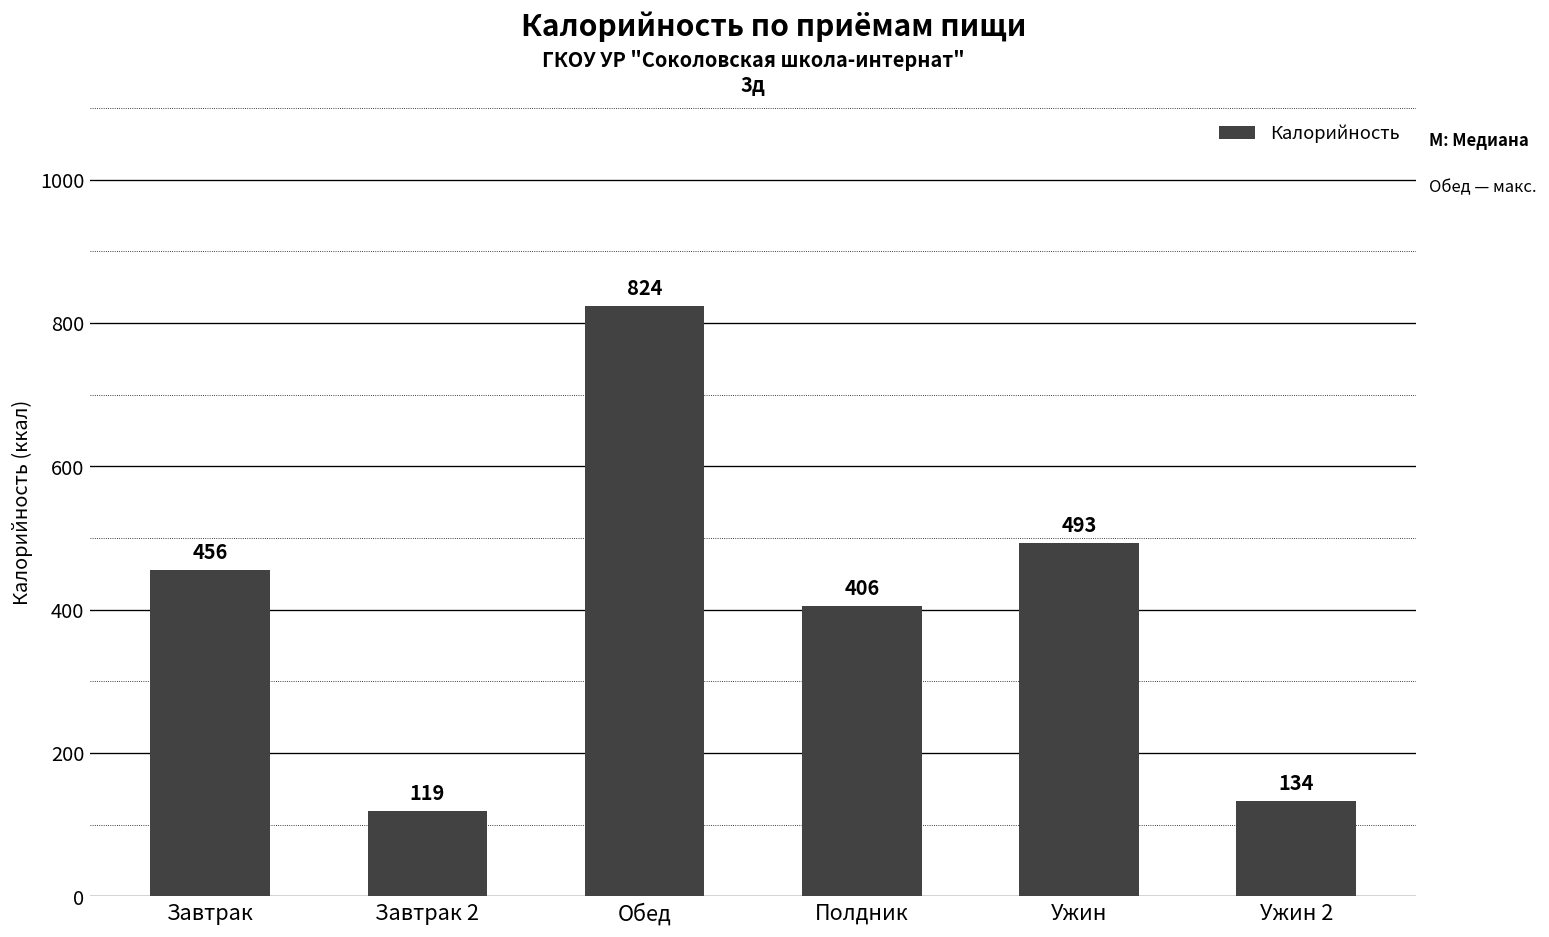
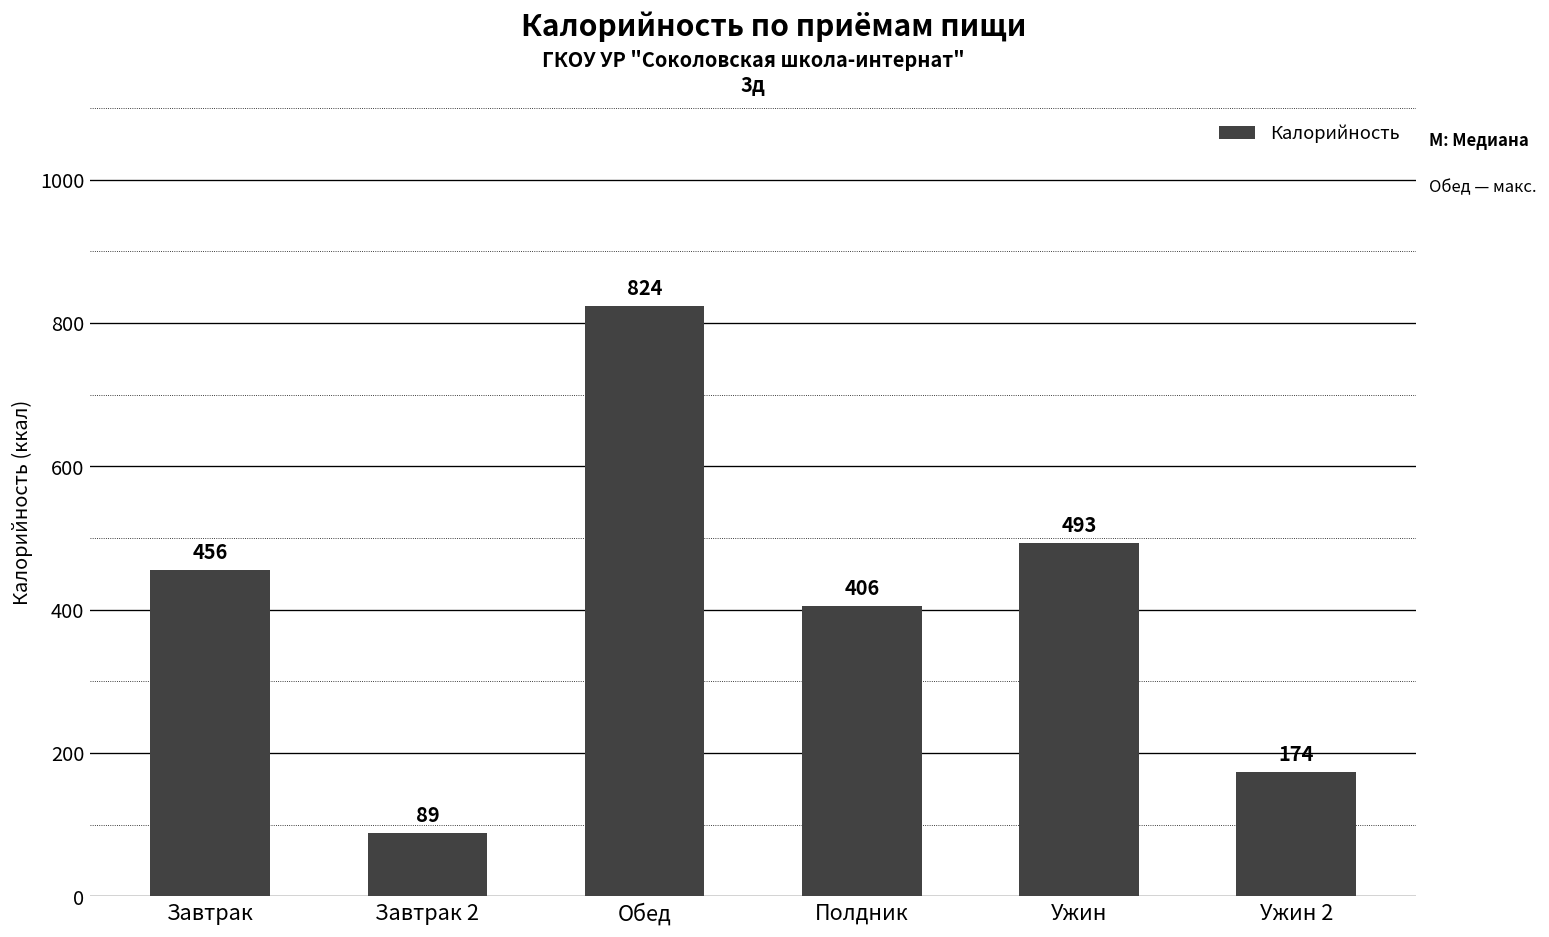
Завтрак 2: 119 -> 89
Ужин 2: 134 -> 174
